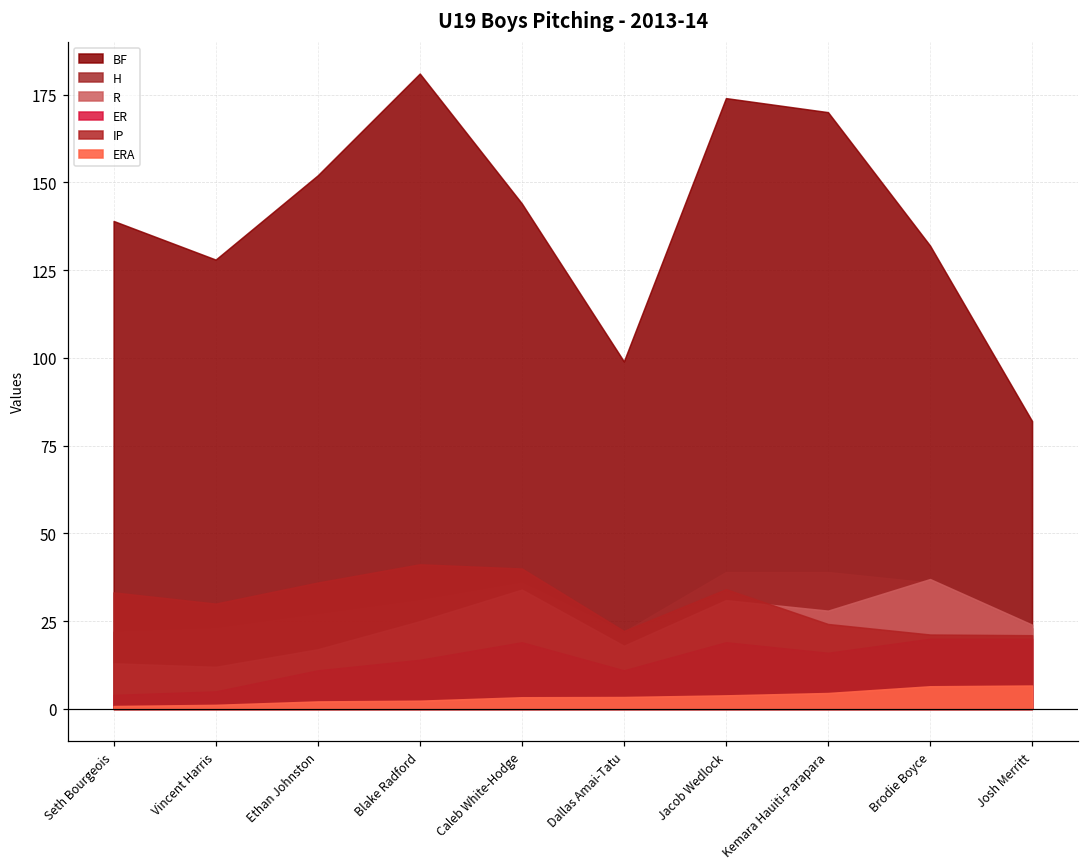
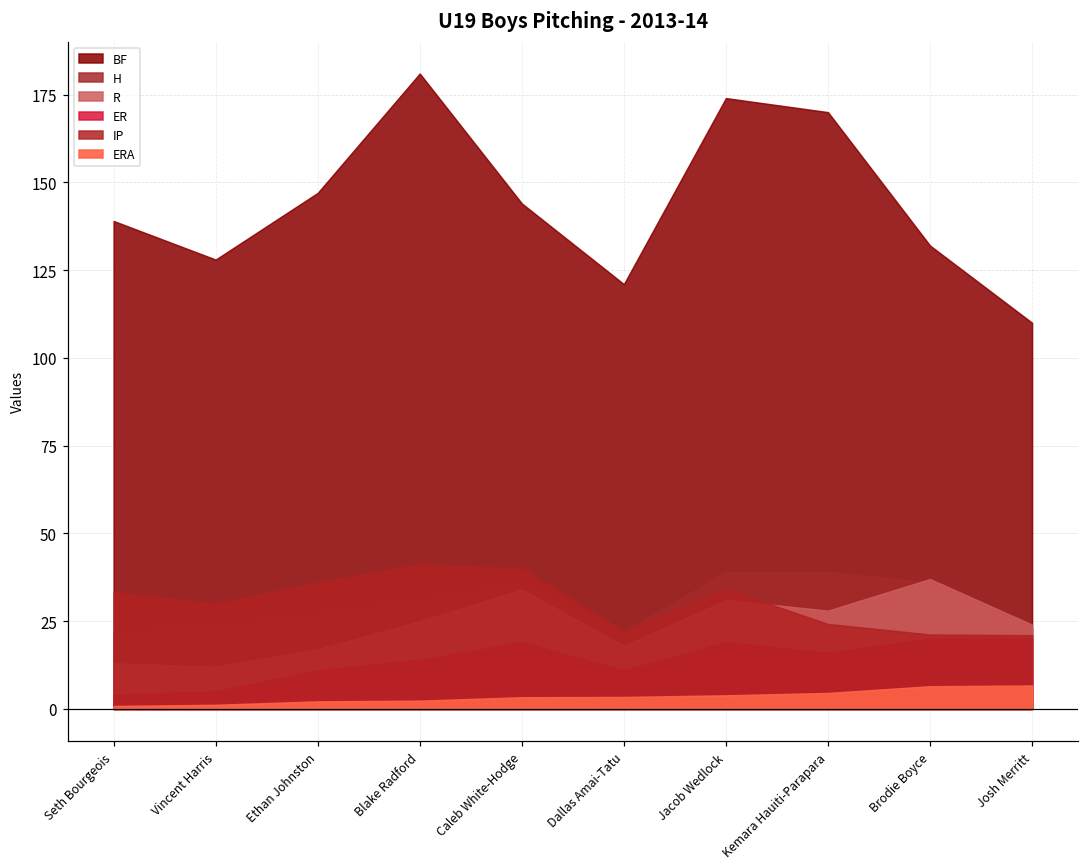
BF, Ethan Johnston: 152 -> 147
BF, Dallas Amai-Tatu: 99 -> 121
BF, Josh Merritt: 82 -> 110
